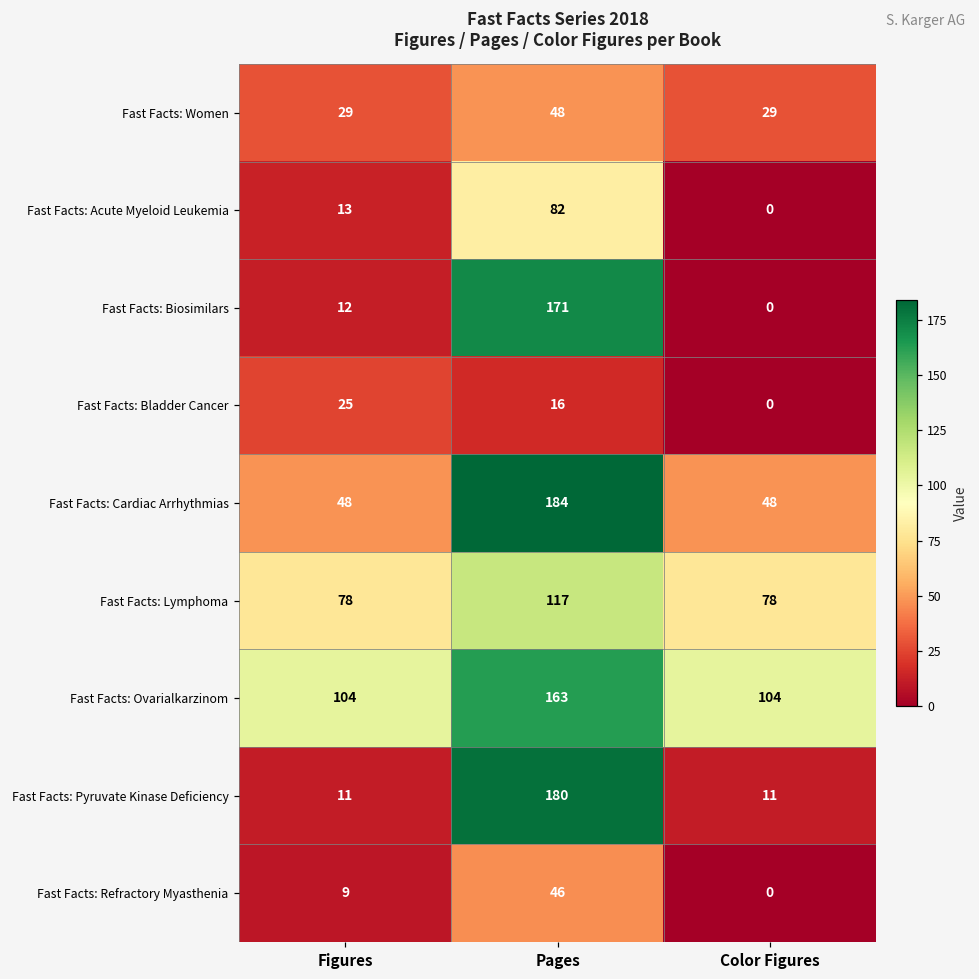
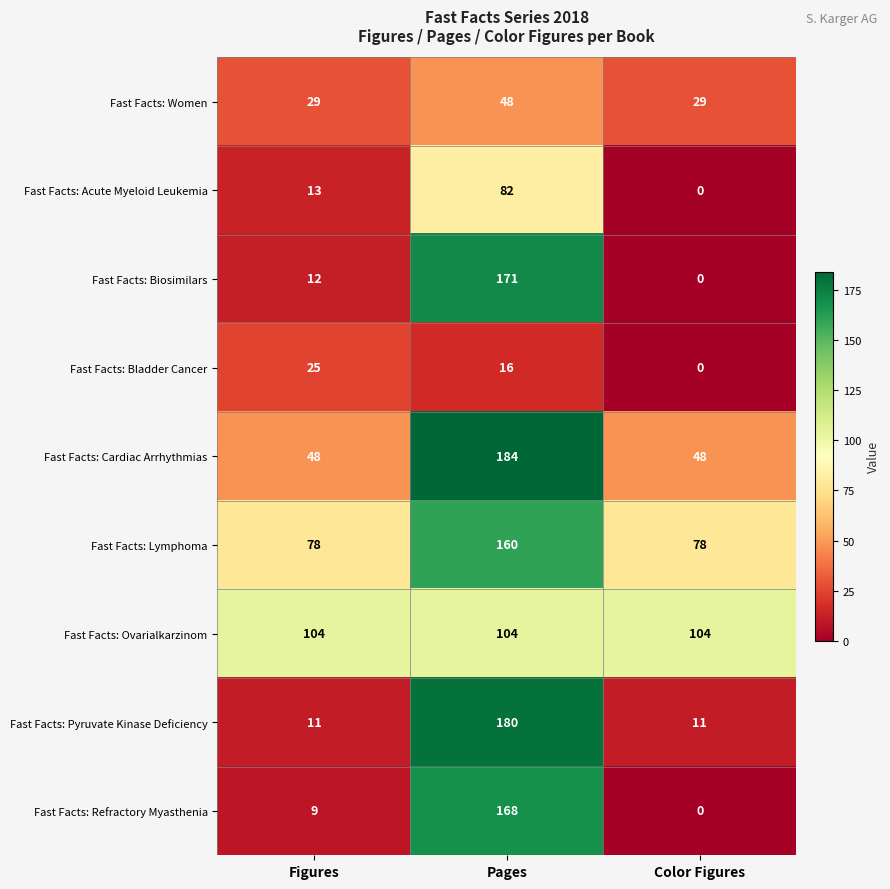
Fast Facts: Lymphoma, Pages: 117 -> 160
Fast Facts: Ovarialkarzinom, Pages: 163 -> 104
Fast Facts: Refractory Myasthenia, Pages: 46 -> 168
